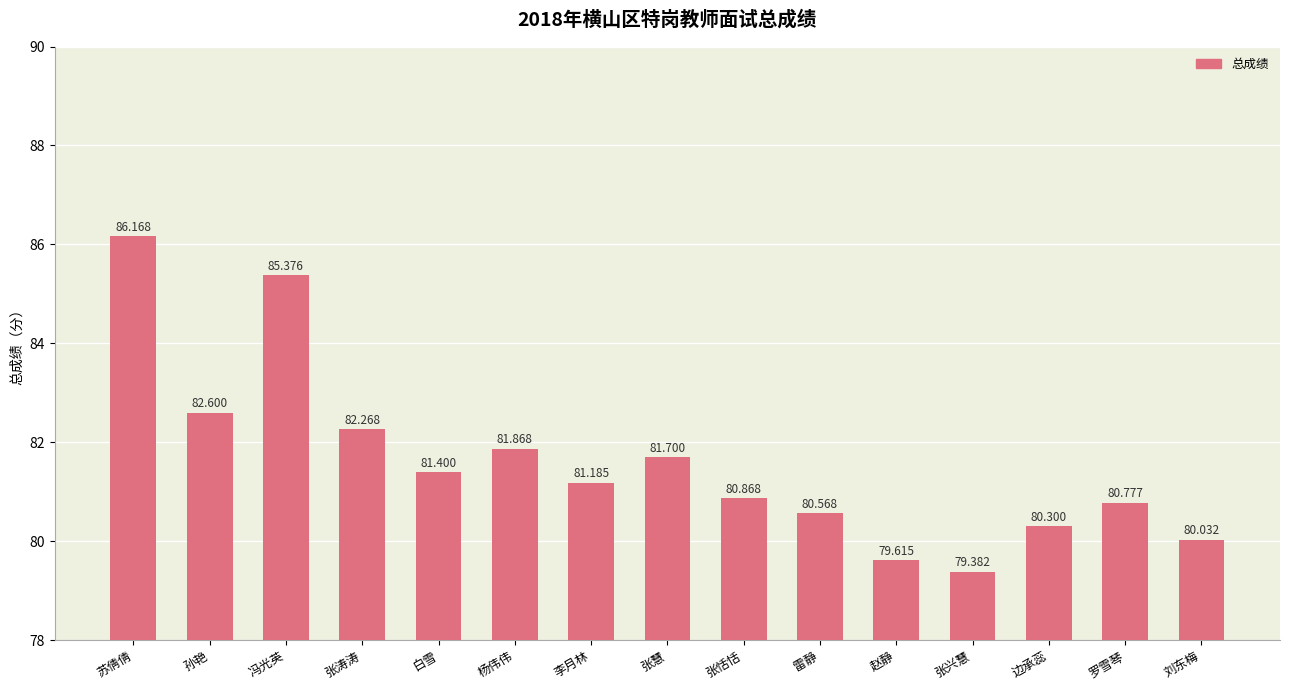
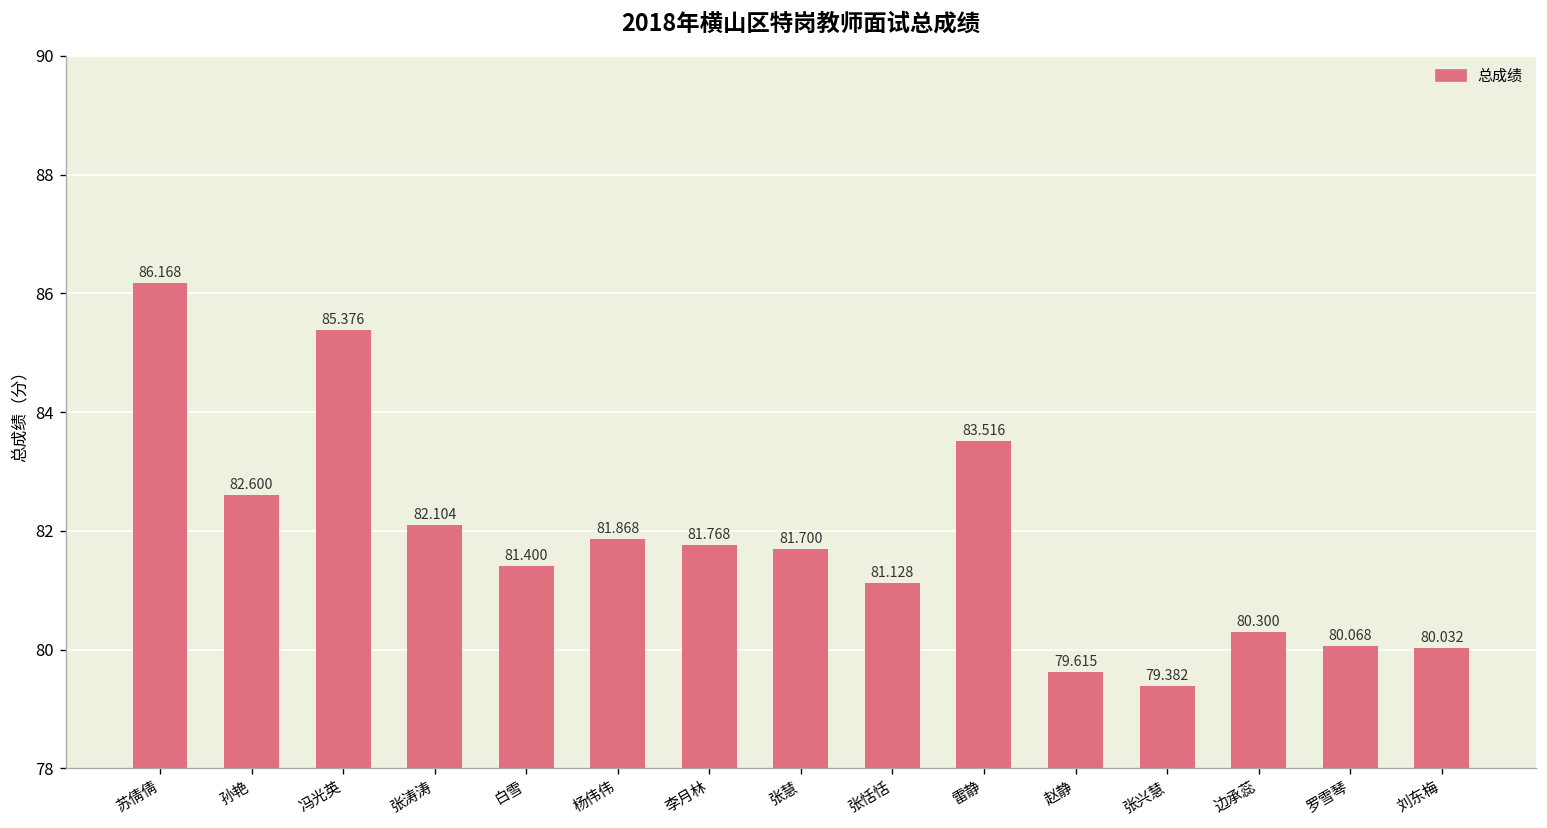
张涛涛: 82.268 -> 82.104
李月林: 81.185 -> 81.768
张恬恬: 80.868 -> 81.128
雷静: 80.568 -> 83.516
罗雪琴: 80.777 -> 80.068
